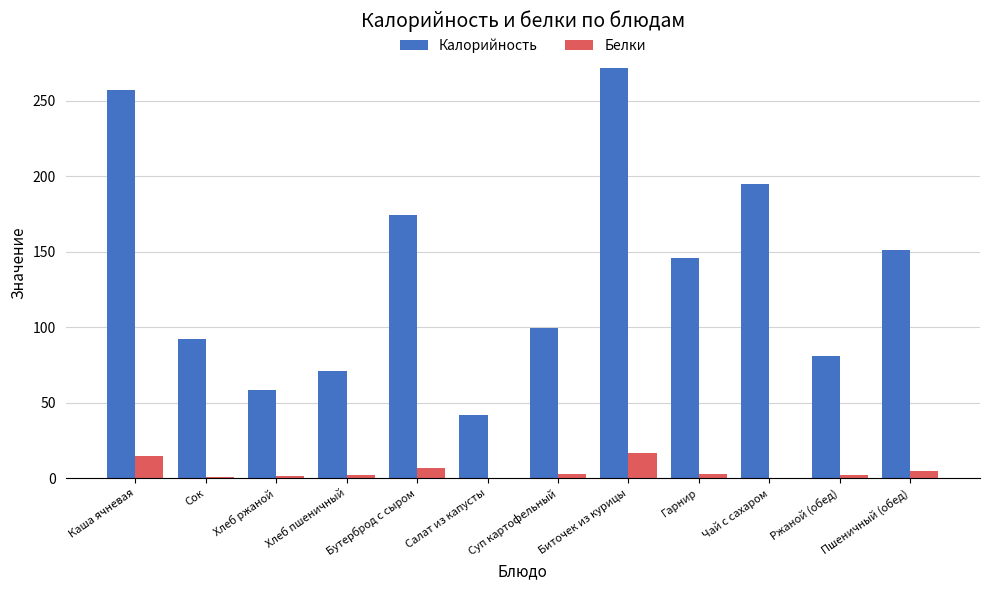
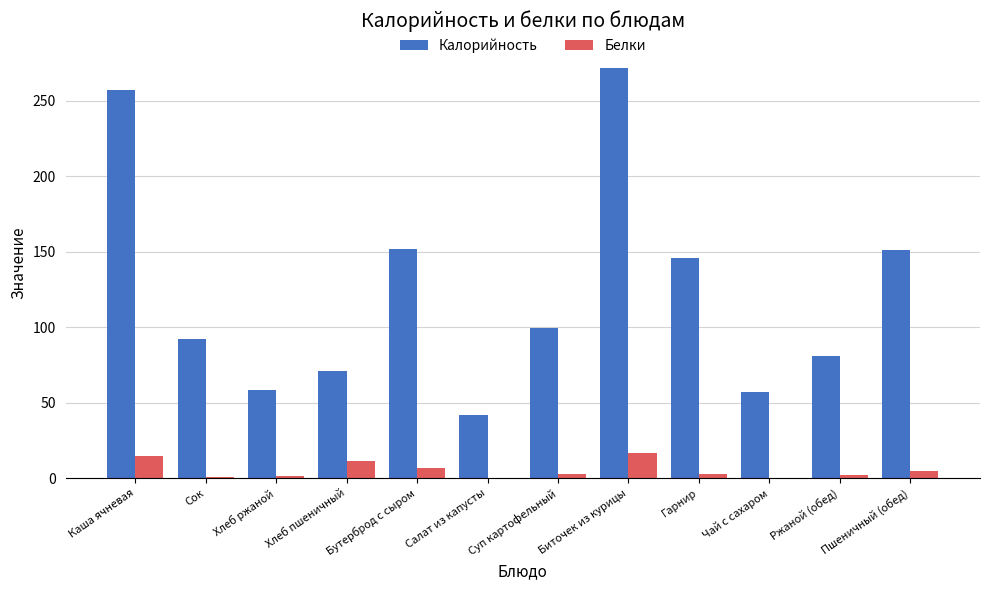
Белки, Хлеб пшеничный: 2 -> 12
Калорийность, Бутерброд с сыром: 174 -> 152
Калорийность, Чай с сахаром: 195 -> 57
